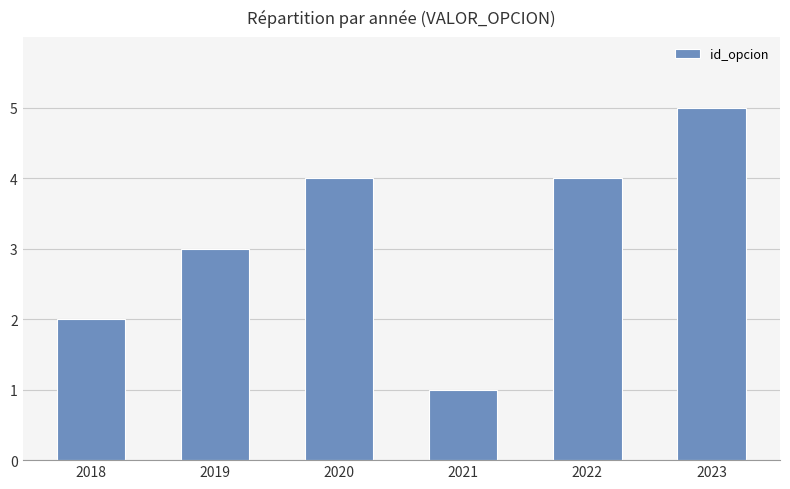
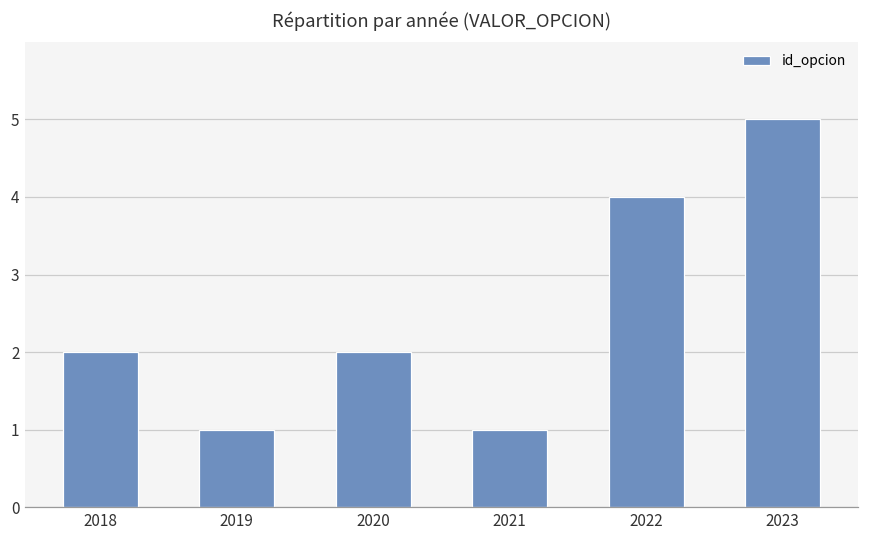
2019: 3 -> 1
2020: 4 -> 2
